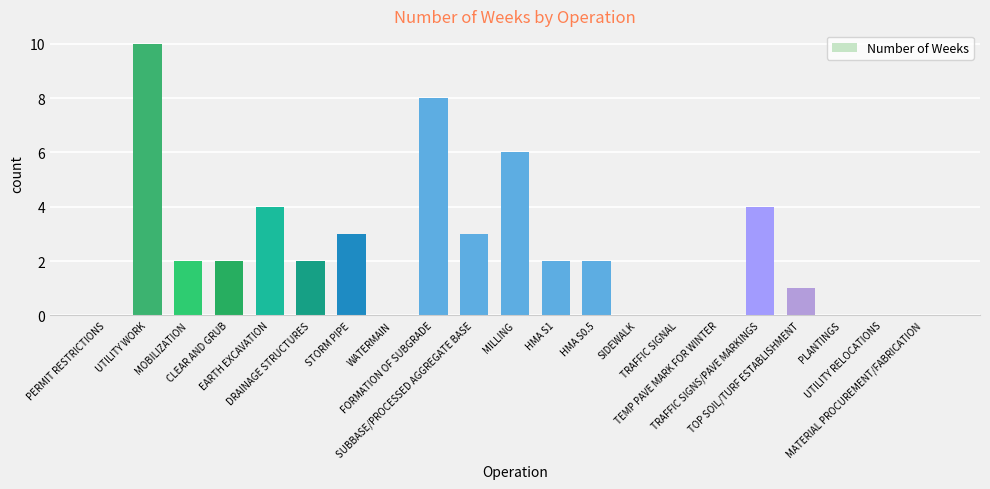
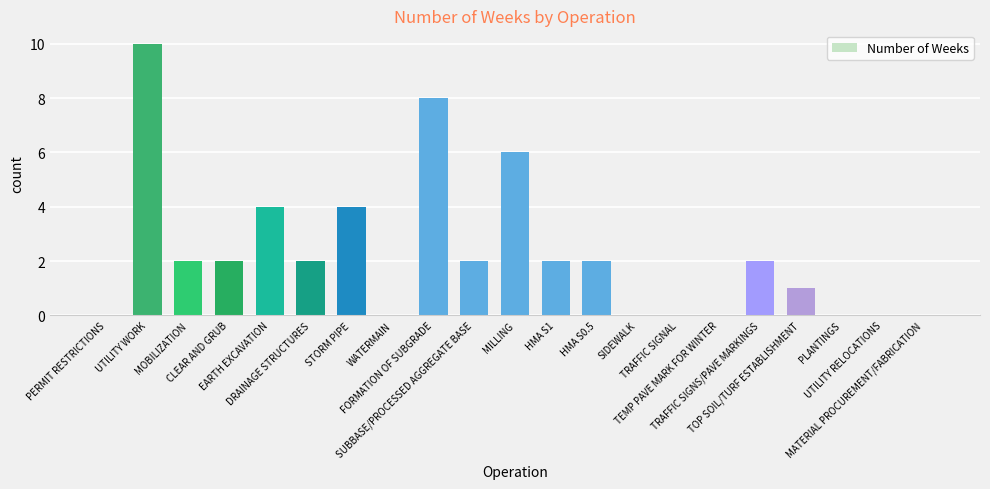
STORM PIPE: 3 -> 4
SUBBASE/PROCESSED AGGREGATE BASE: 3 -> 2
TRAFFIC SIGNS/PAVE MARKINGS: 4 -> 2
